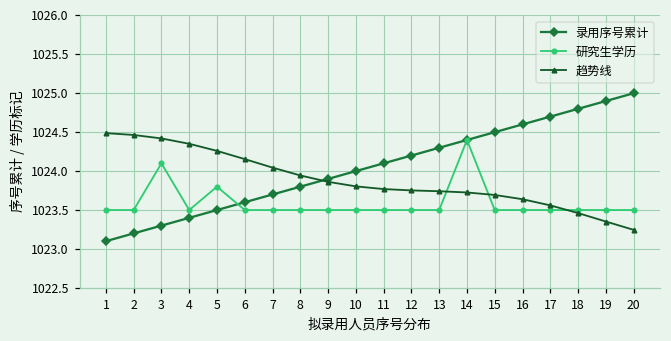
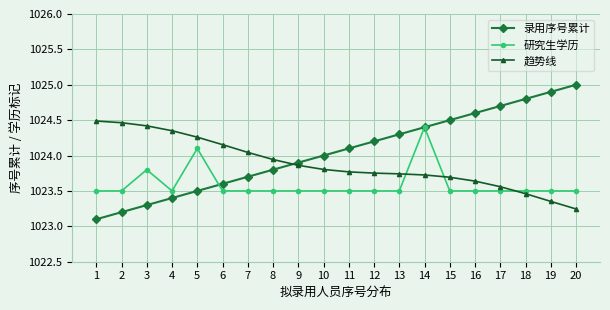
研究生学历, 3: 1024.1 -> 1023.8
研究生学历, 5: 1023.8 -> 1024.1
